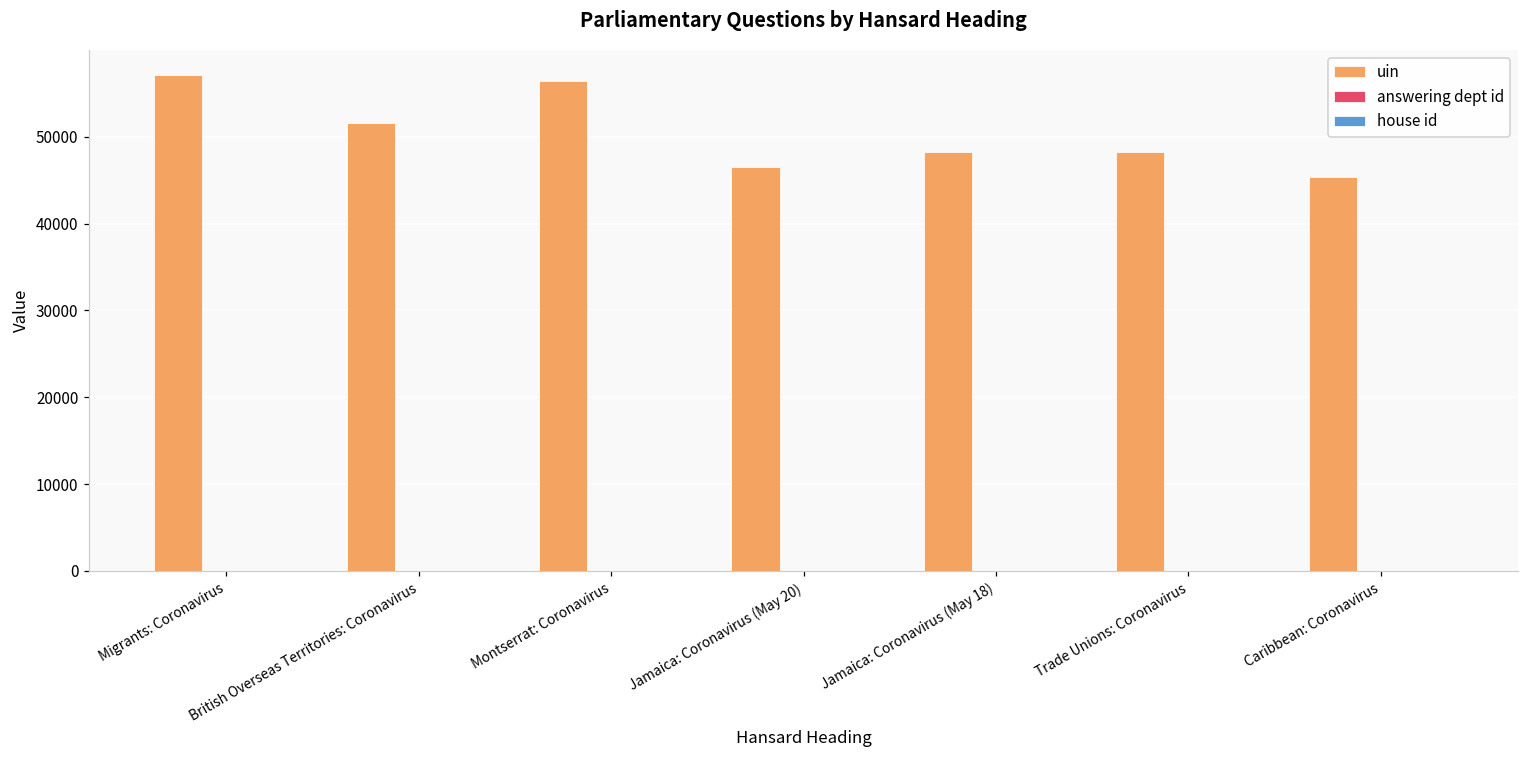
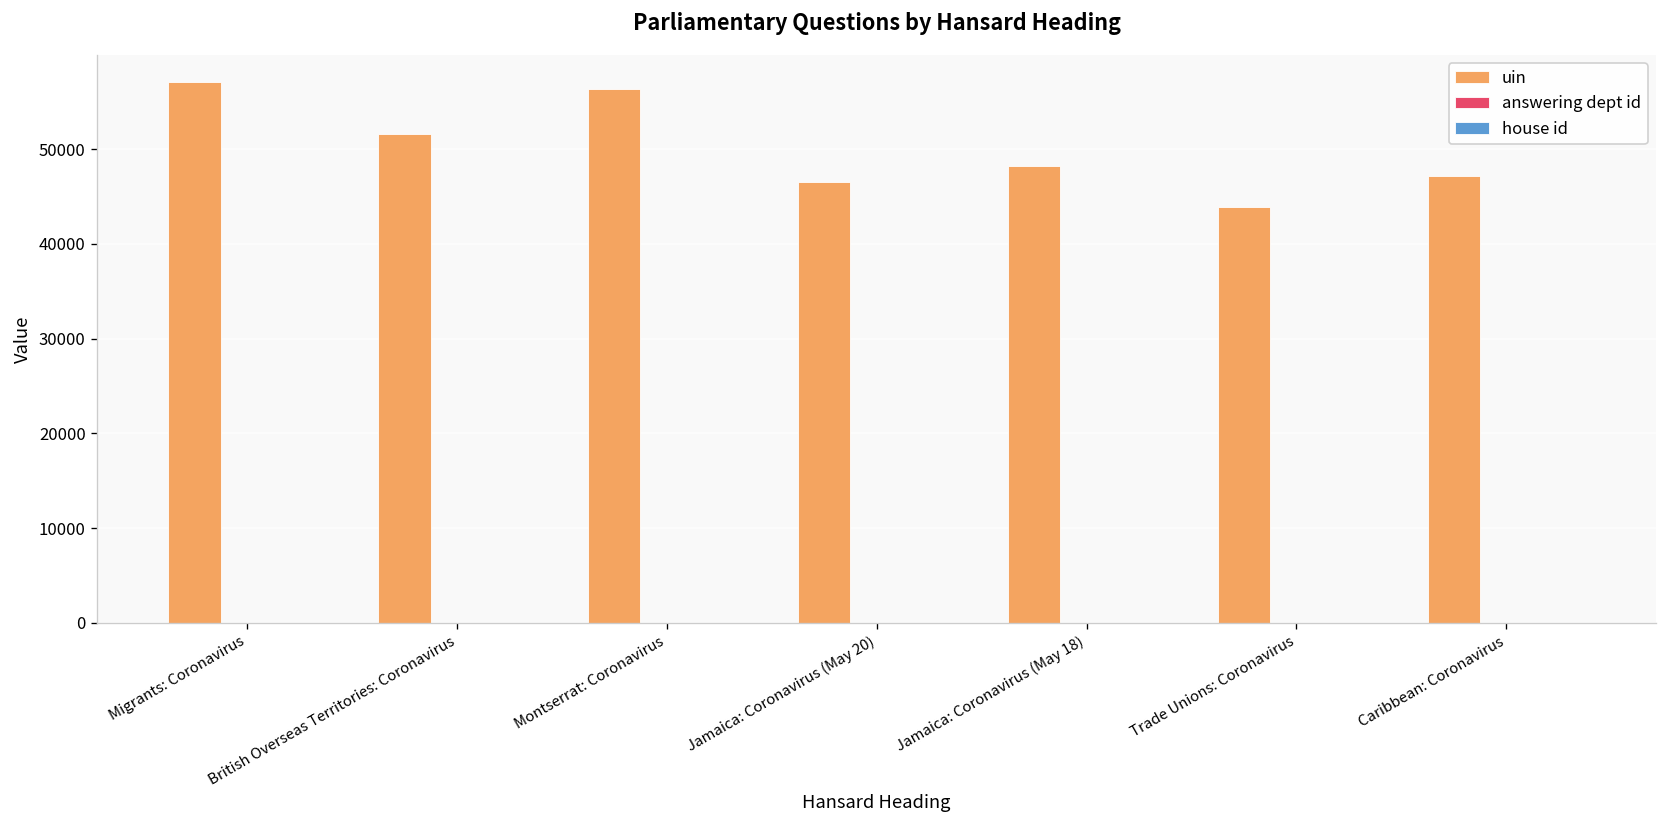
uin, Trade Unions: Coronavirus: 48000 -> 44000
uin, Caribbean: Coronavirus: 45000 -> 47000
